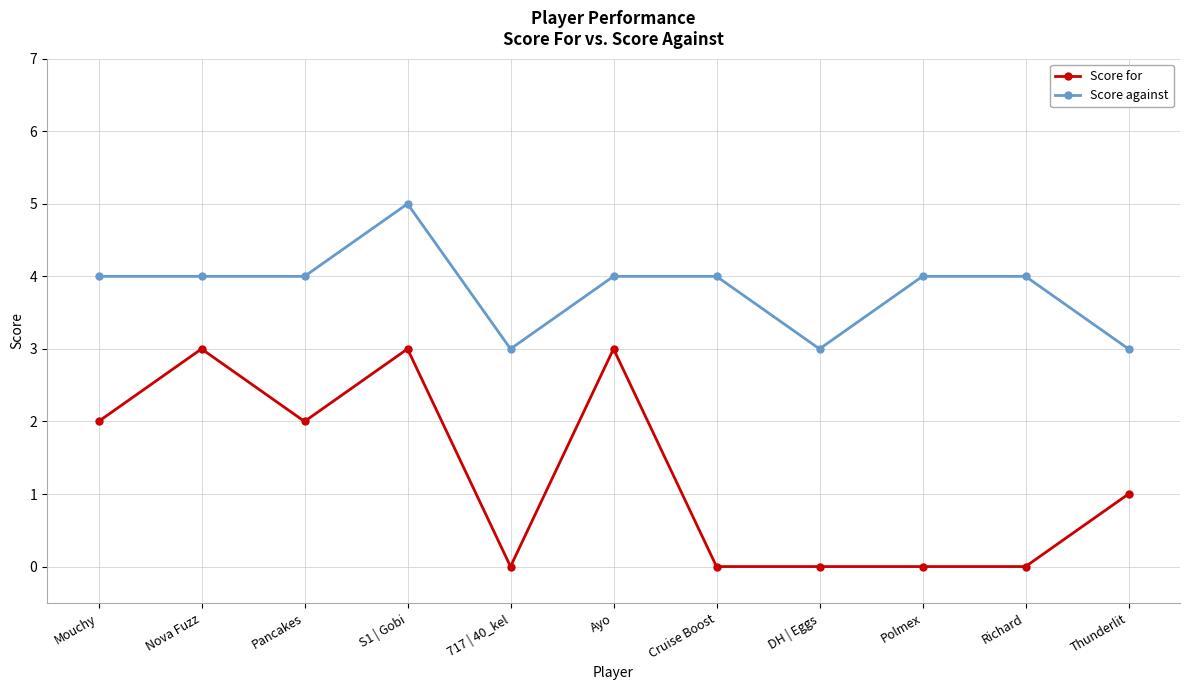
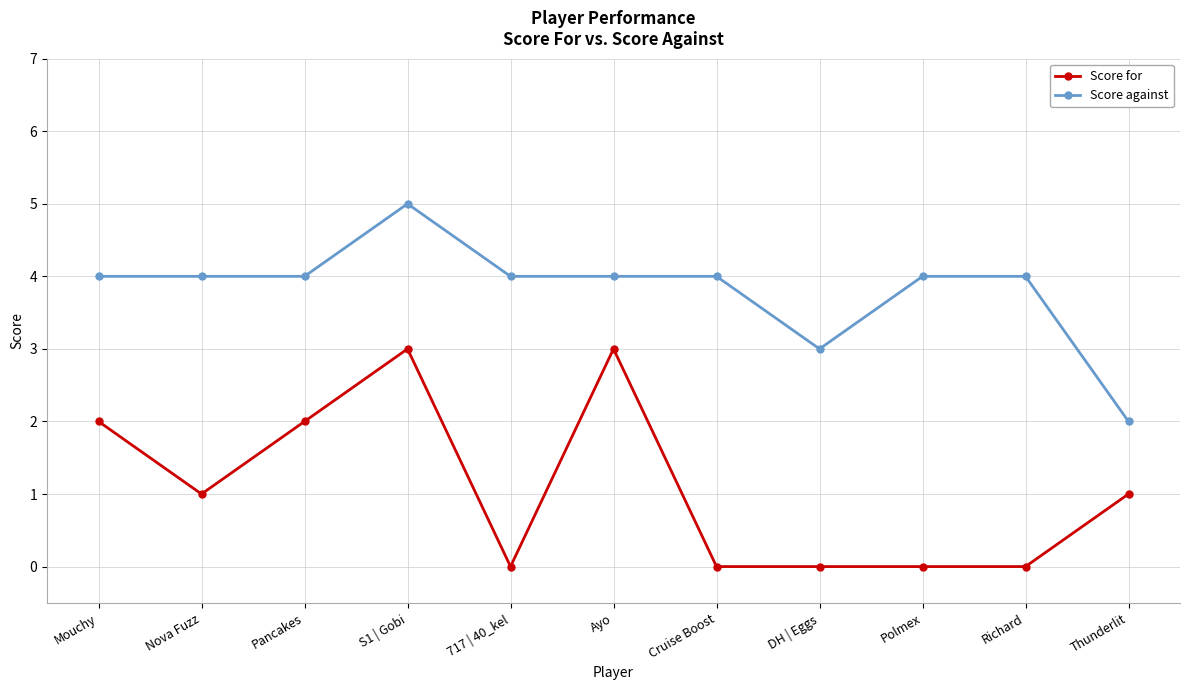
Score for, Nova Fuzz: 3 -> 1
Score against, 717 | 40_kel: 3 -> 4
Score against, Thunderlit: 3 -> 2
